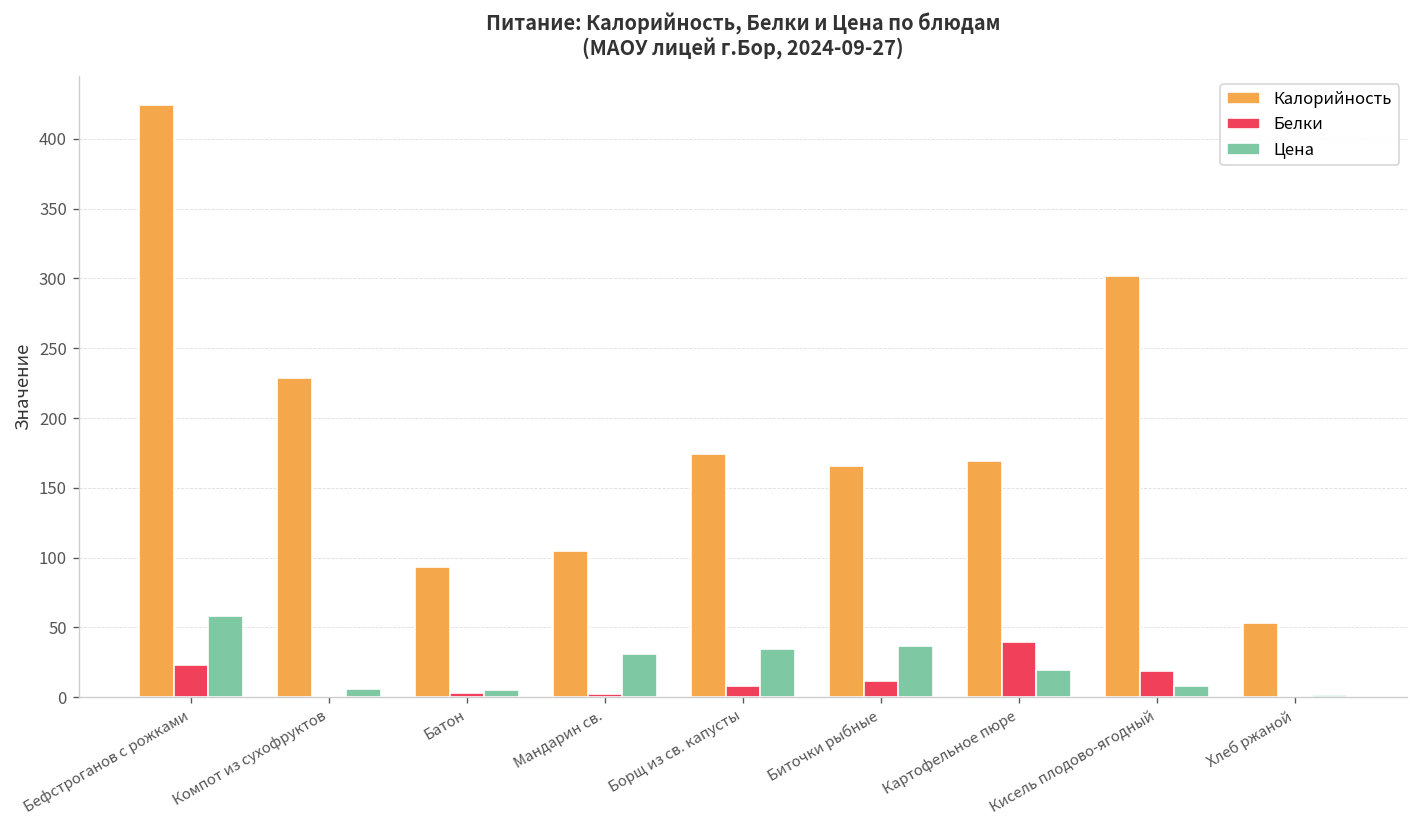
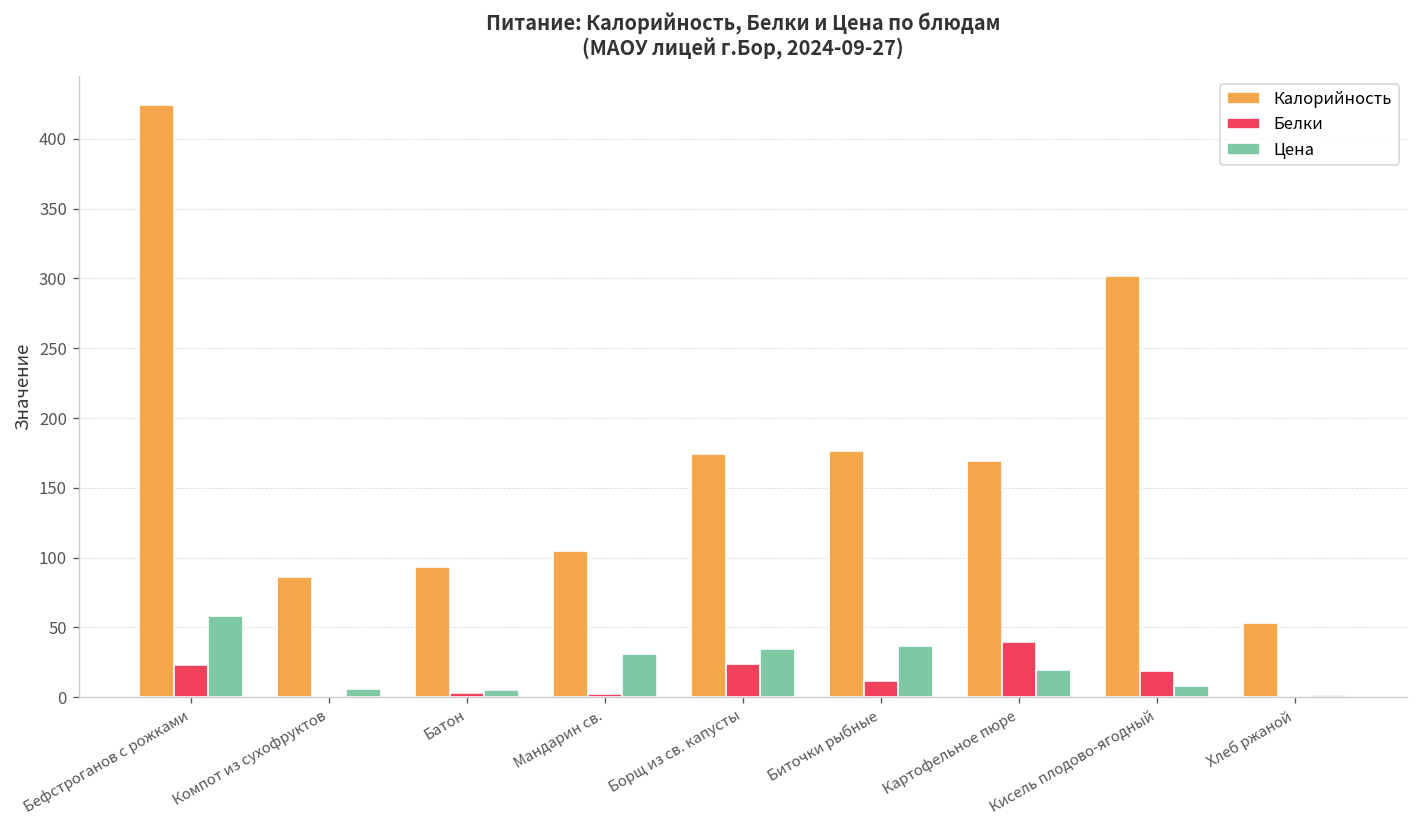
Калорийность, Компот из сухофруктов: 229 -> 86
Белки, Борщ из св. капусты: 8 -> 24
Калорийность, Биточки рыбные: 165 -> 176
